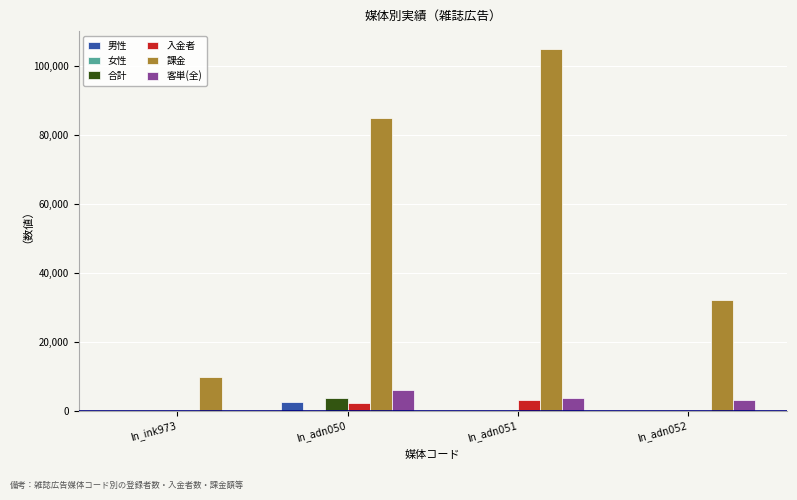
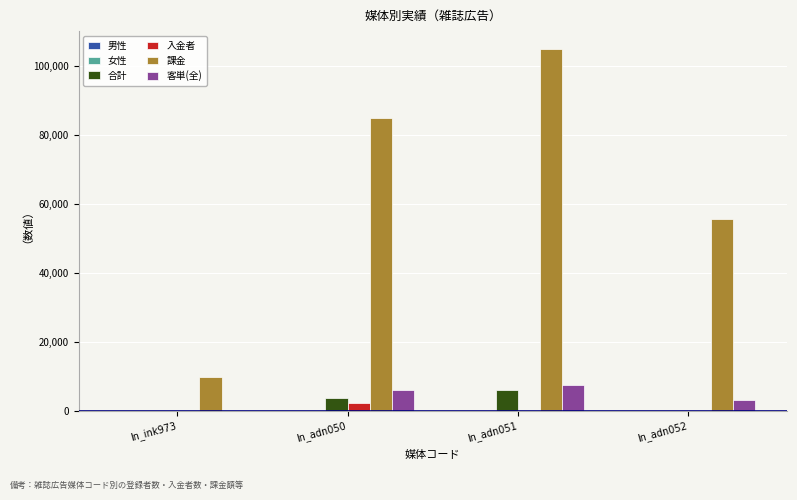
男性, ln_adn050: 3,000 -> 0
合計, ln_adn051: 0 -> 6,000
入金者, ln_adn051: 3,000 -> 0
客単(全), ln_adn051: 4,000 -> 8,000
課金, ln_adn052: 32,000 -> 56,000
